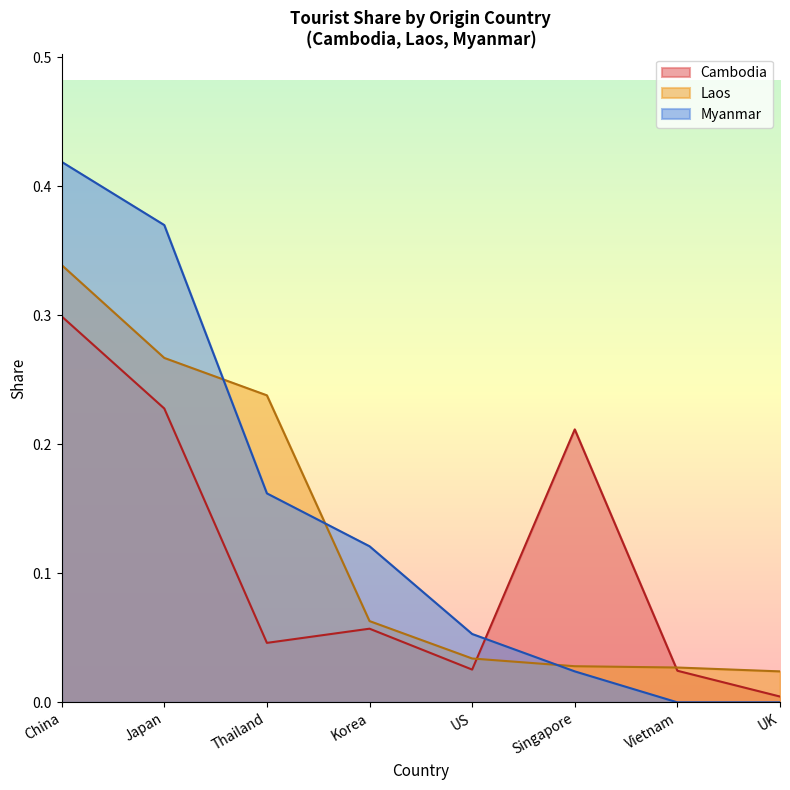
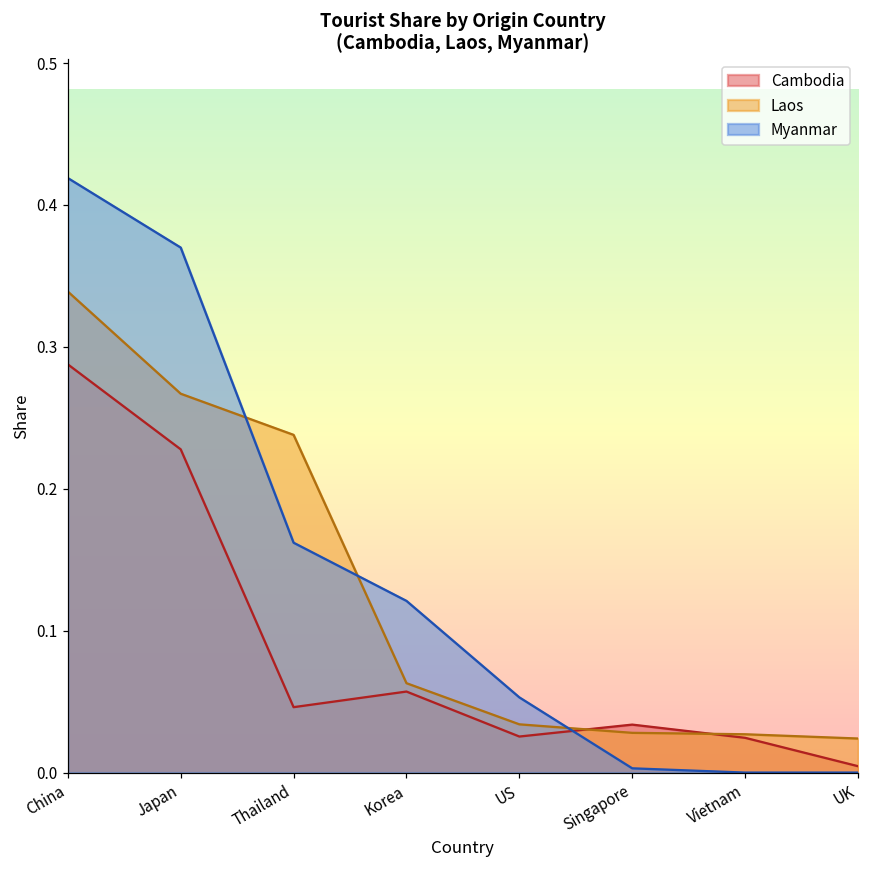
Cambodia, China: 0.299 -> 0.288
Cambodia, Singapore: 0.212 -> 0.034
Myanmar, Singapore: 0.024 -> 0.003
